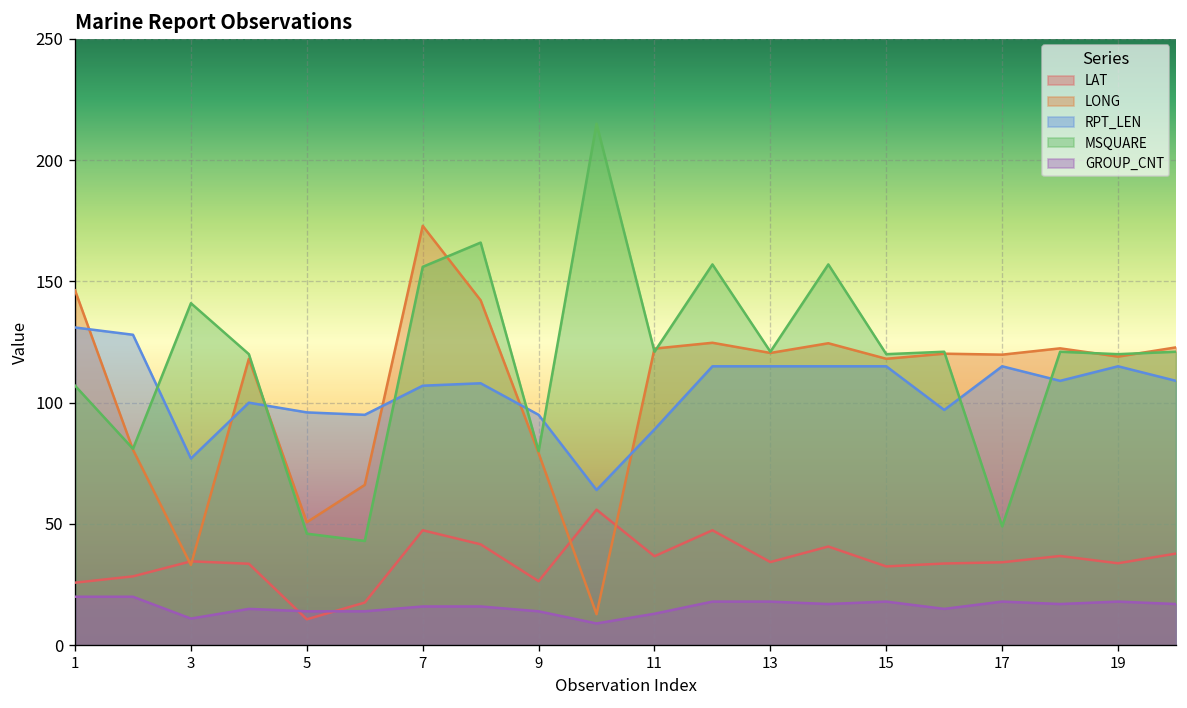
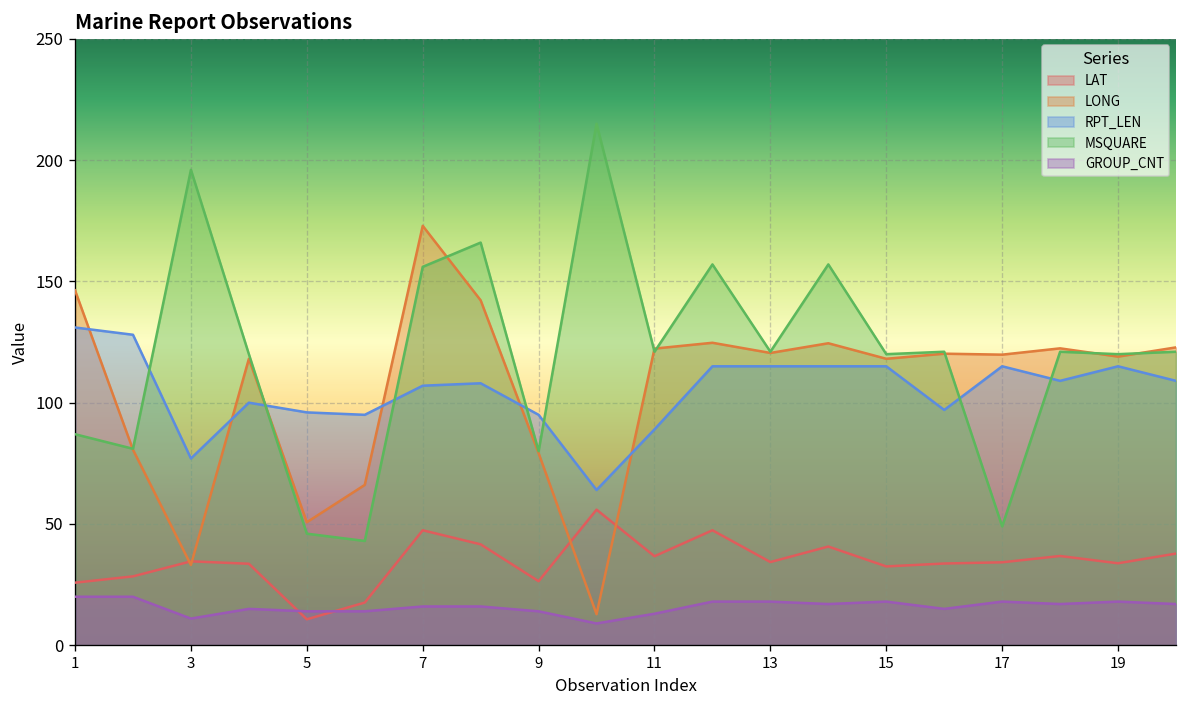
MSQUARE, 1: 107 -> 87
MSQUARE, 3: 141 -> 196
